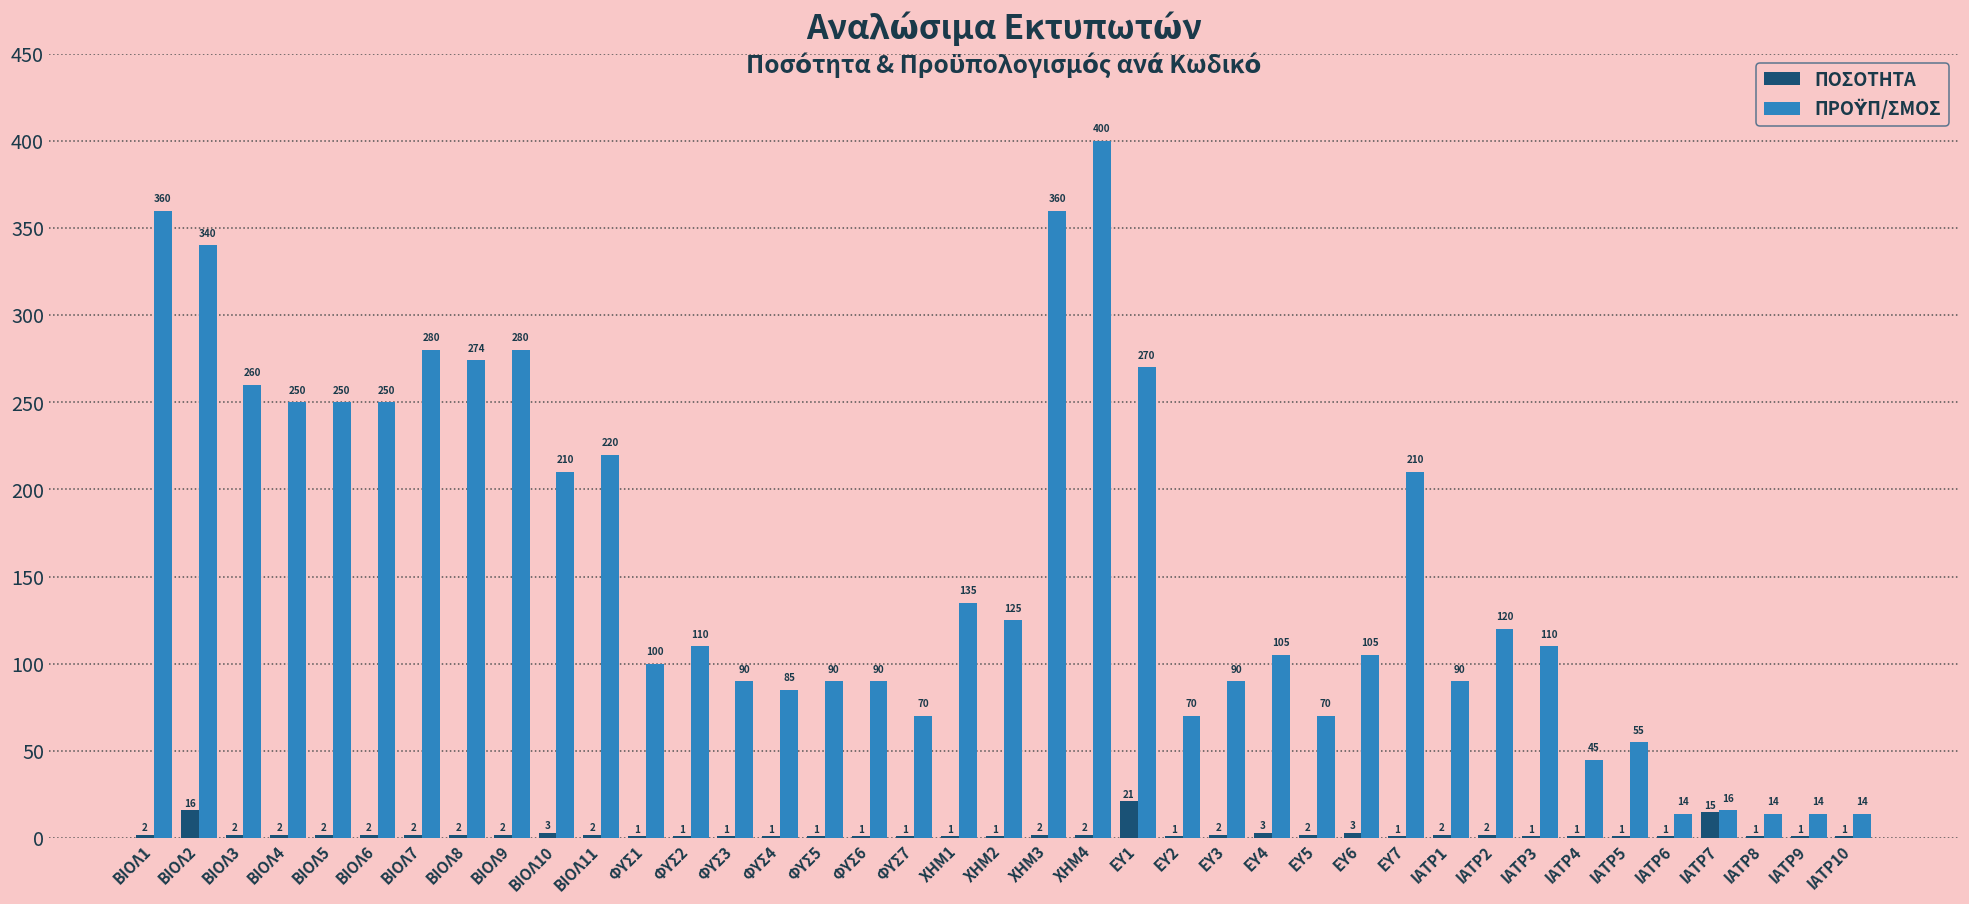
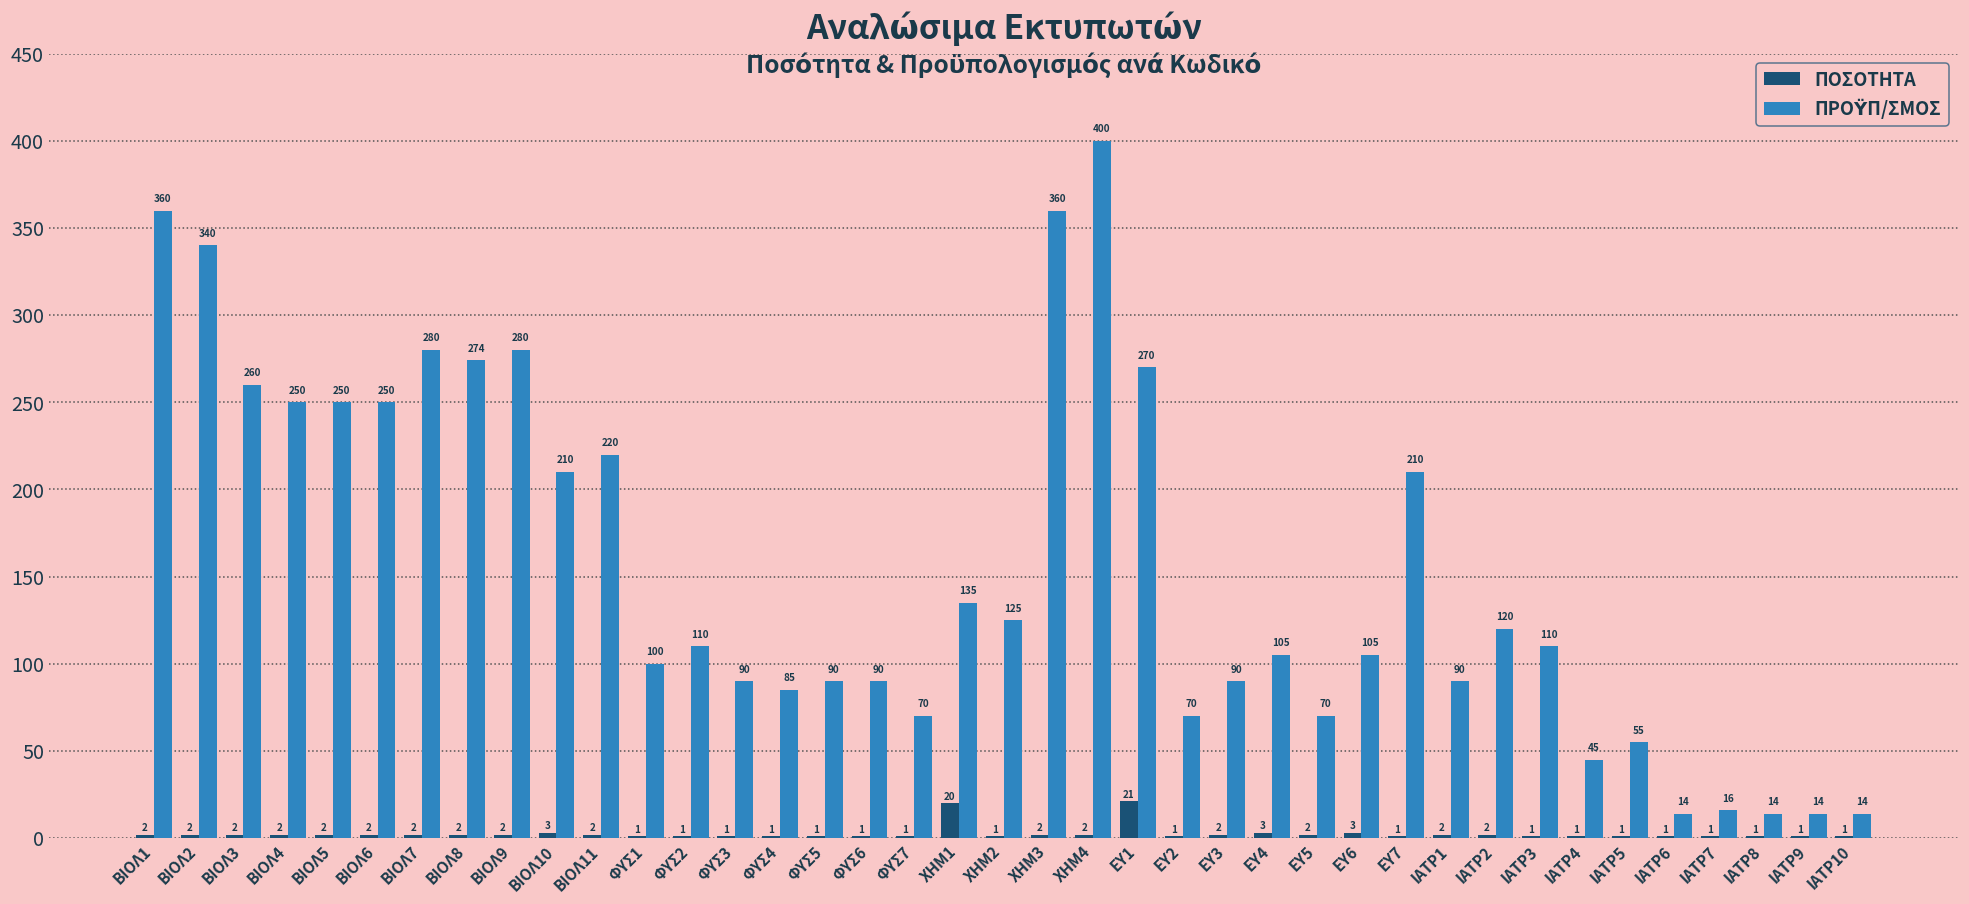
ΠΟΣΟΤΗΤΑ, ΒΙΟΛ2: 16 -> 2
ΠΟΣΟΤΗΤΑ, ΧΗΜ1: 1 -> 20
ΠΟΣΟΤΗΤΑ, ΙΑΤΡ7: 15 -> 1
